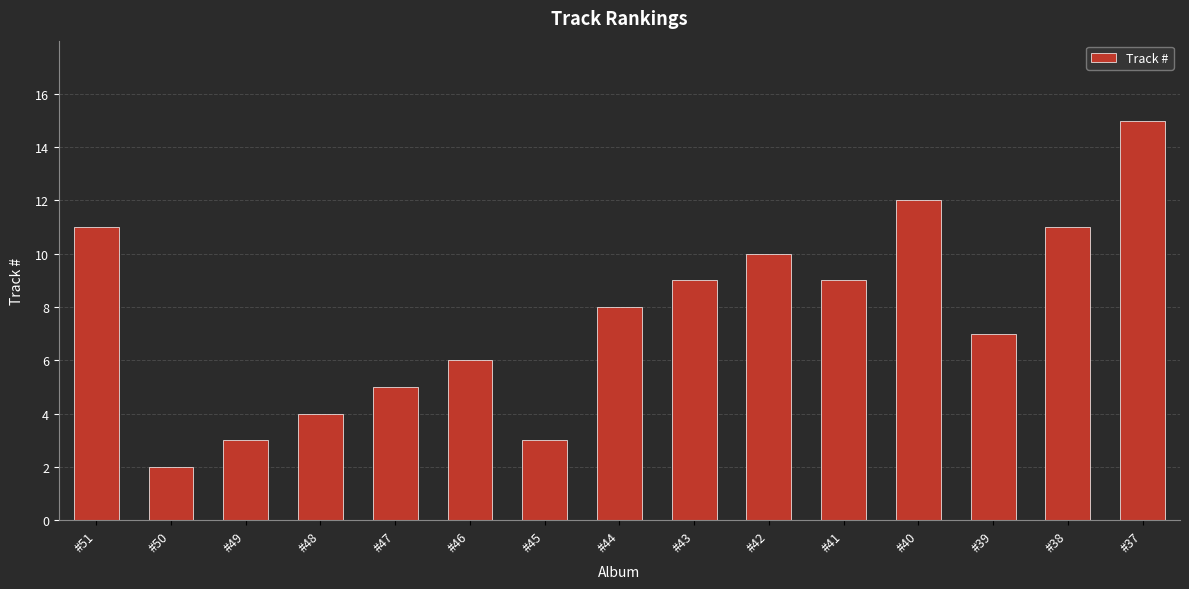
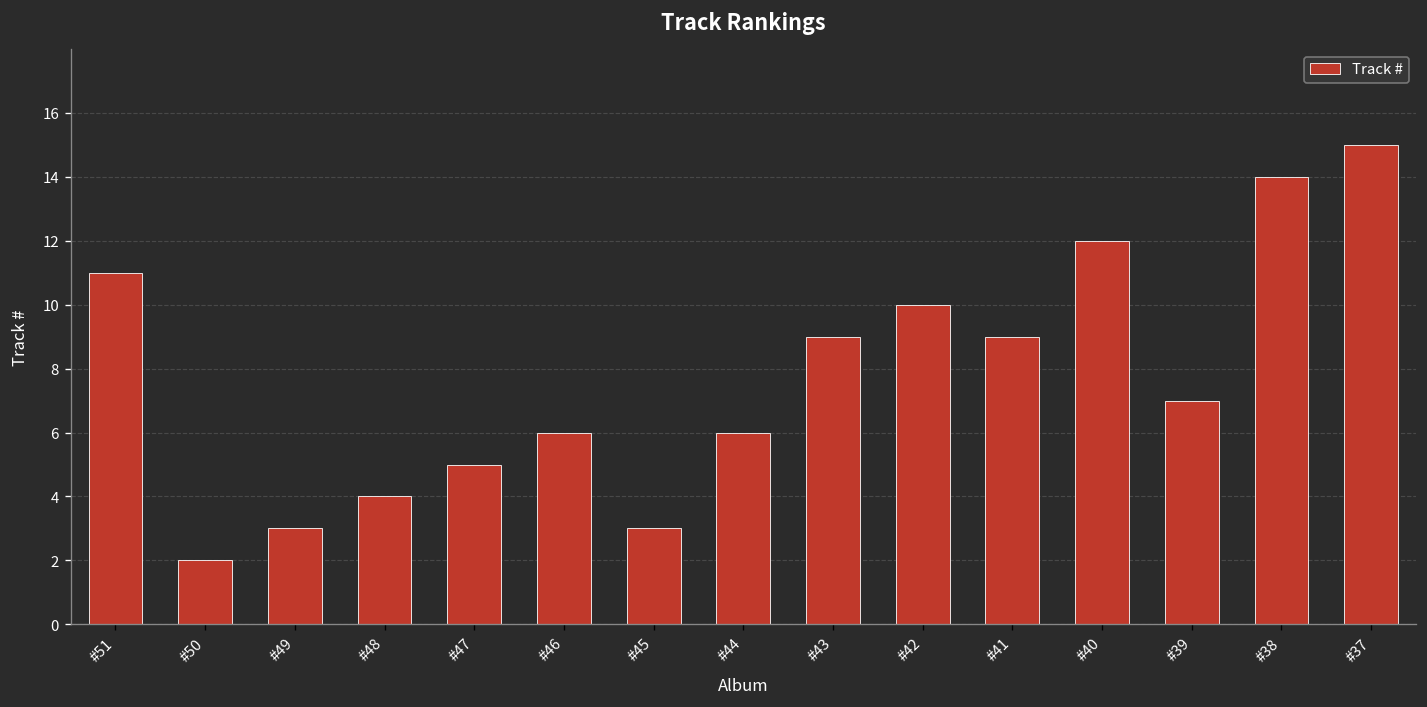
#44: 8 -> 6
#38: 11 -> 14
